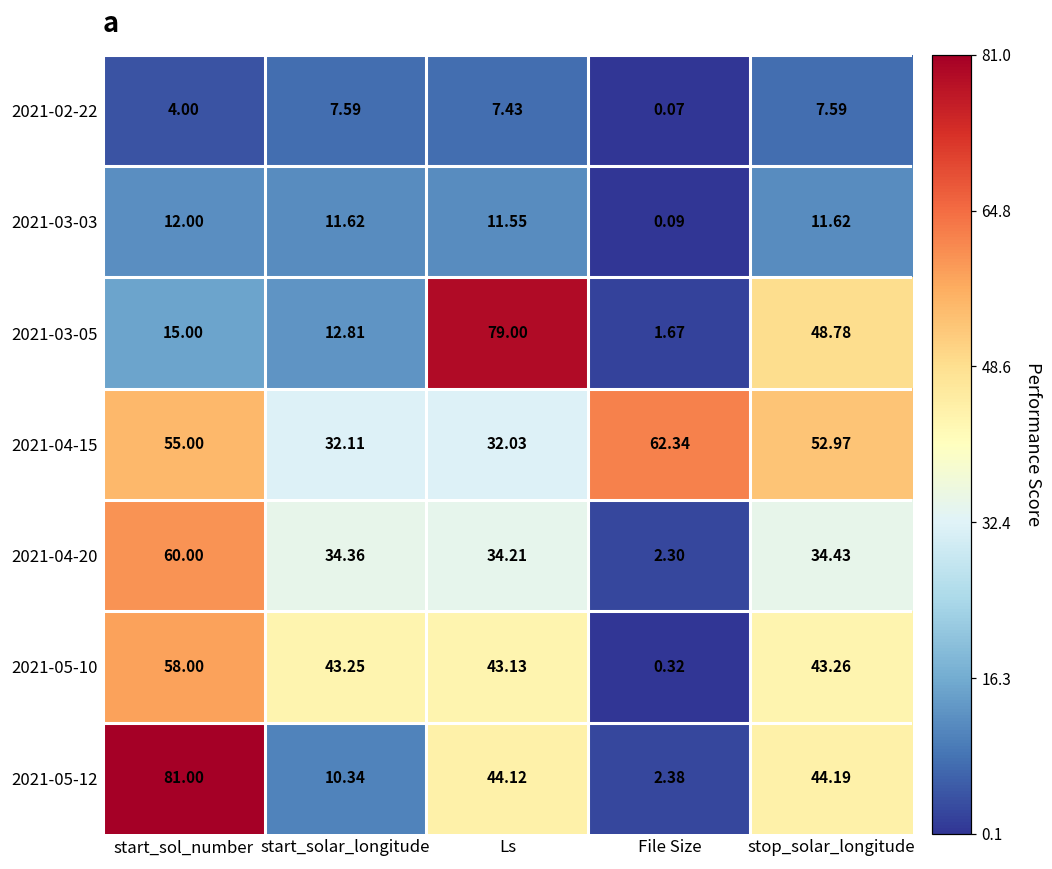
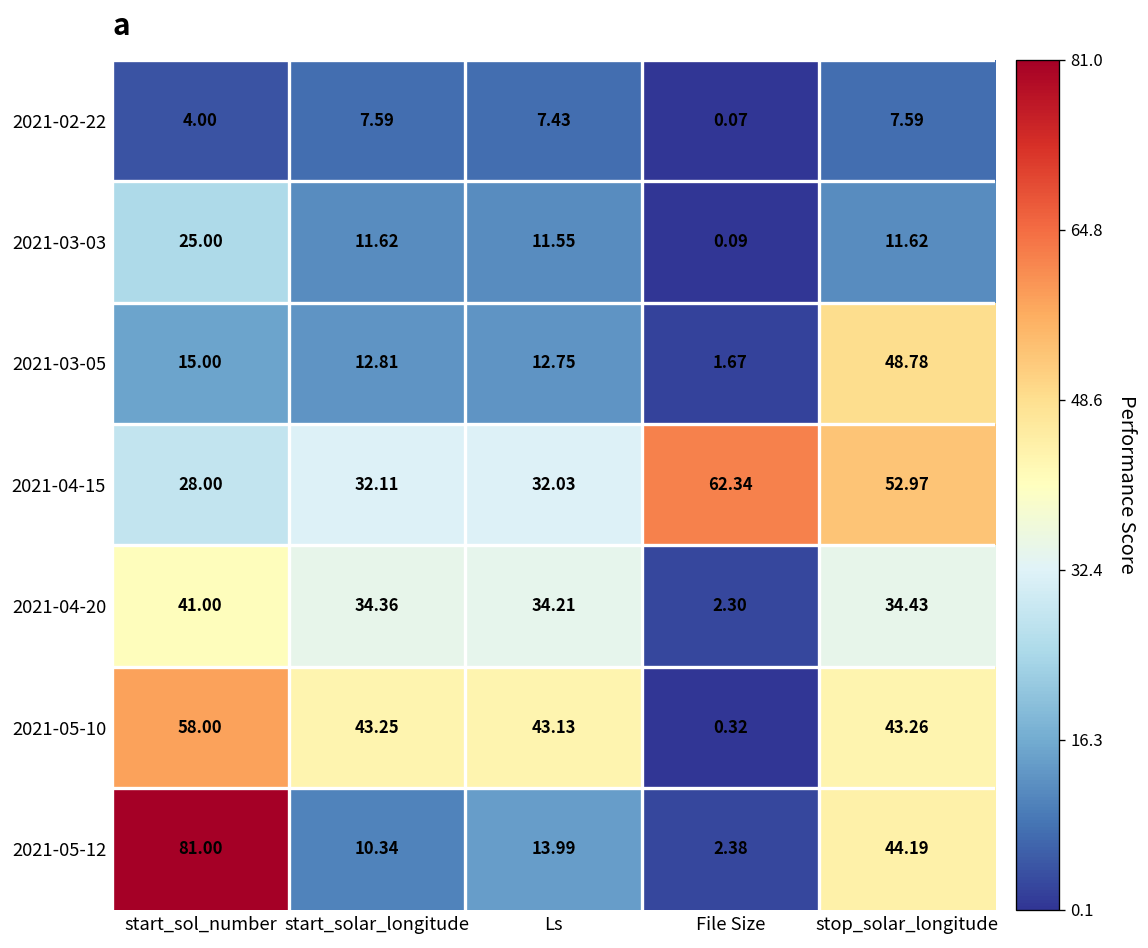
2021-03-03, start_sol_number: 12.00 -> 25.00
2021-03-05, Ls: 79.00 -> 12.75
2021-04-15, start_sol_number: 55.00 -> 28.00
2021-04-20, start_sol_number: 60.00 -> 41.00
2021-05-12, Ls: 44.12 -> 13.99
